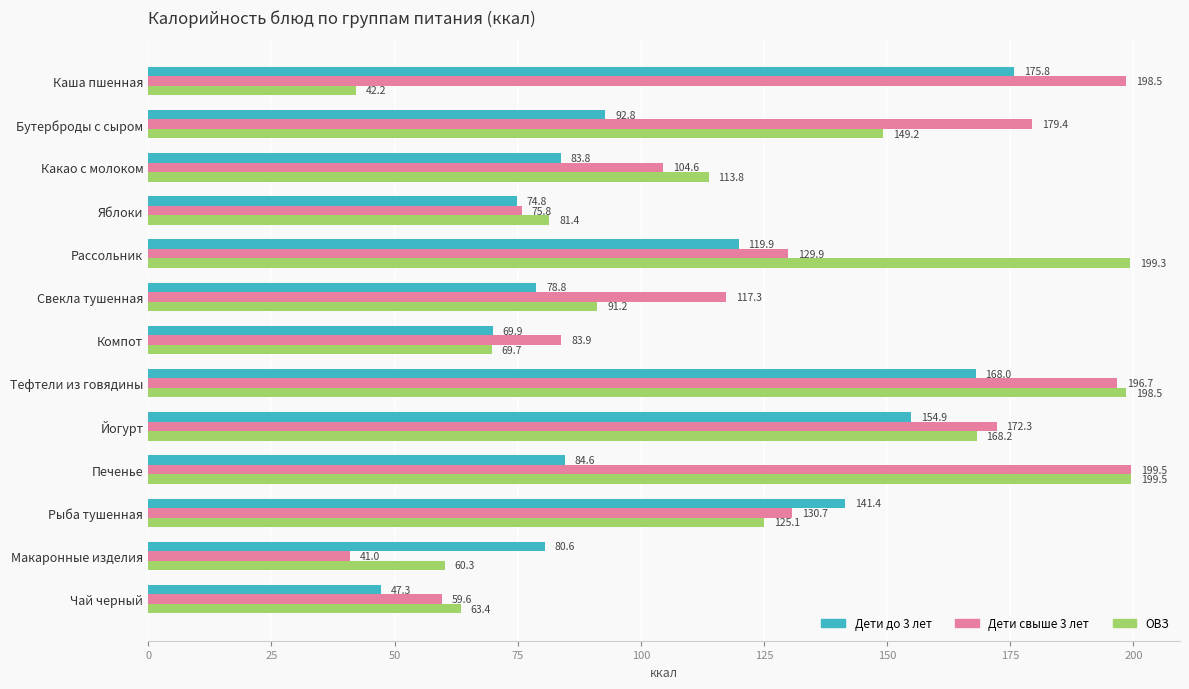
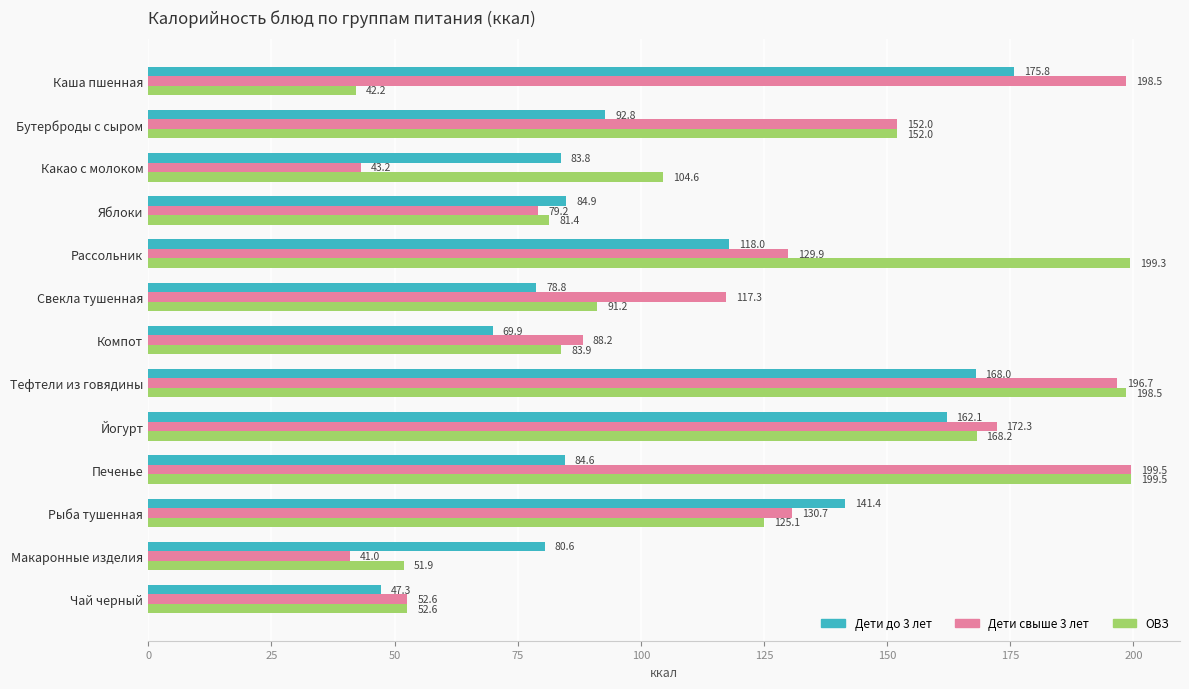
Дети свыше 3 лет, Бутерброды с сыром: 179.4 -> 152.0
ОВЗ, Бутерброды с сыром: 149.2 -> 152.0
Дети свыше 3 лет, Какао с молоком: 104.6 -> 43.2
ОВЗ, Какао с молоком: 113.8 -> 104.6
Дети до 3 лет, Яблоки: 74.8 -> 84.9
Дети свыше 3 лет, Яблоки: 75.8 -> 79.2
Дети до 3 лет, Рассольник: 119.9 -> 118.0
Дети свыше 3 лет, Компот: 83.9 -> 88.2
ОВЗ, Компот: 69.7 -> 83.9
Дети до 3 лет, Йогурт: 154.9 -> 162.1
ОВЗ, Макаронные изделия: 60.3 -> 51.9
Дети свыше 3 лет, Чай черный: 59.6 -> 52.6
ОВЗ, Чай черный: 63.4 -> 52.6
